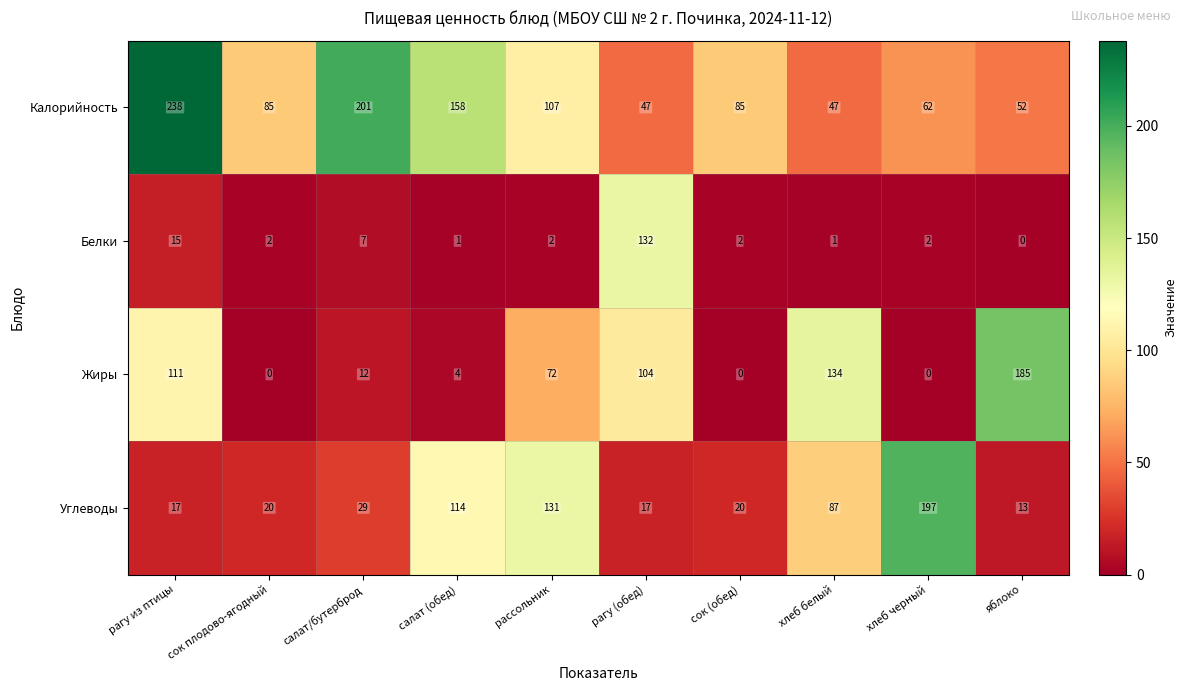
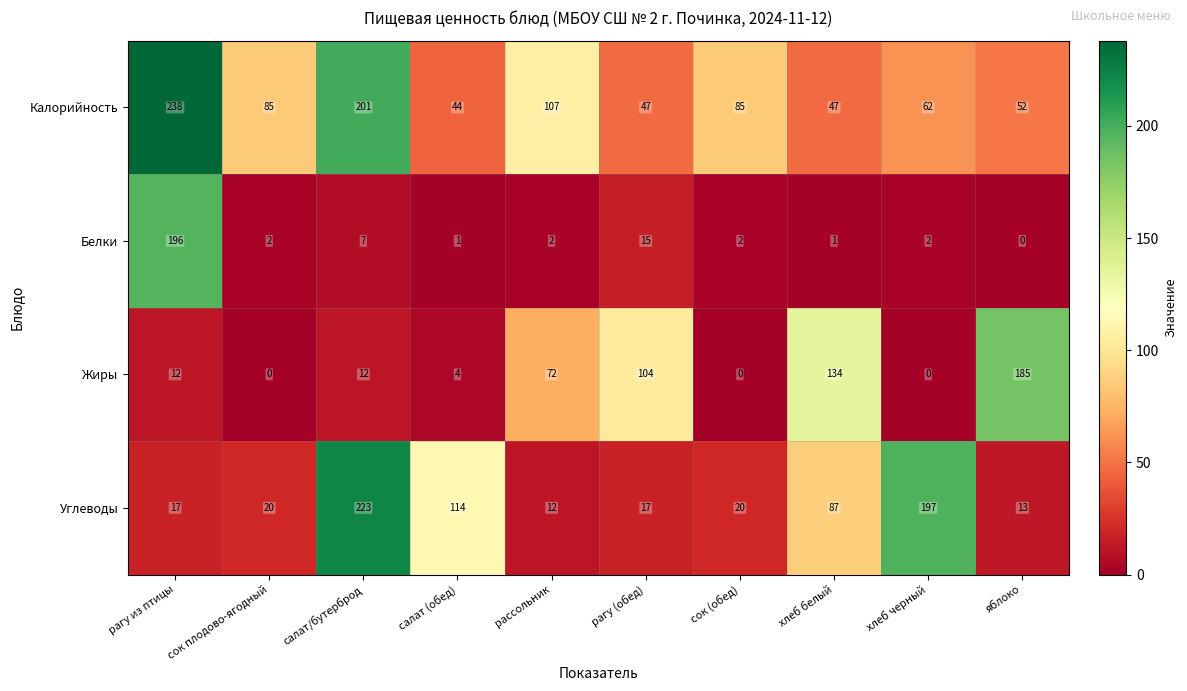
Калорийность, салат (обед): 158 -> 44
Белки, рагу из птицы: 15 -> 196
Белки, рагу (обед): 132 -> 15
Жиры, рагу из птицы: 111 -> 12
Углеводы, салат/бутерброд: 29 -> 223
Углеводы, рассольник: 131 -> 12
